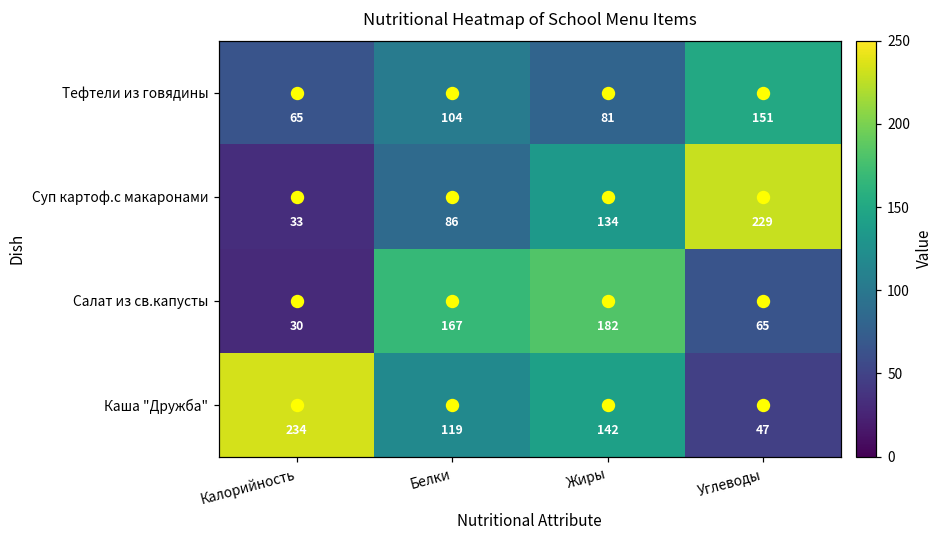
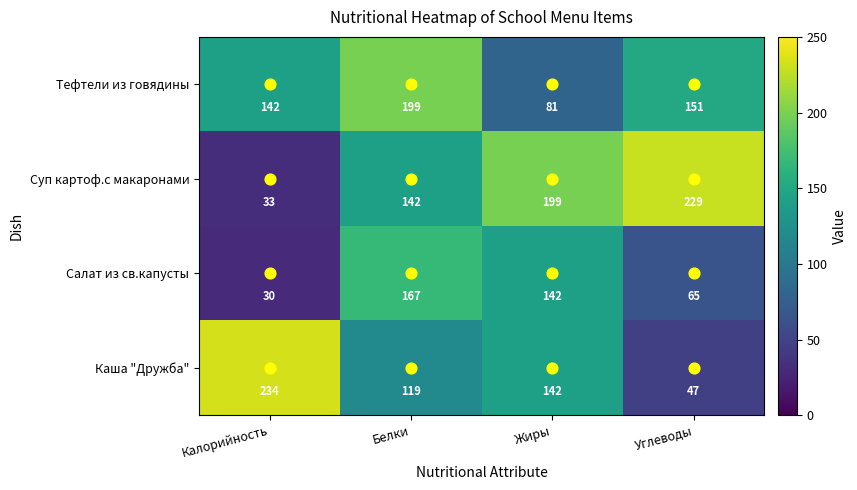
Тефтели из говядины, Калорийность: 65 -> 142
Тефтели из говядины, Белки: 104 -> 199
Суп картоф.с макаронами, Белки: 86 -> 142
Суп картоф.с макаронами, Жиры: 134 -> 199
Салат из св.капусты, Жиры: 182 -> 142
